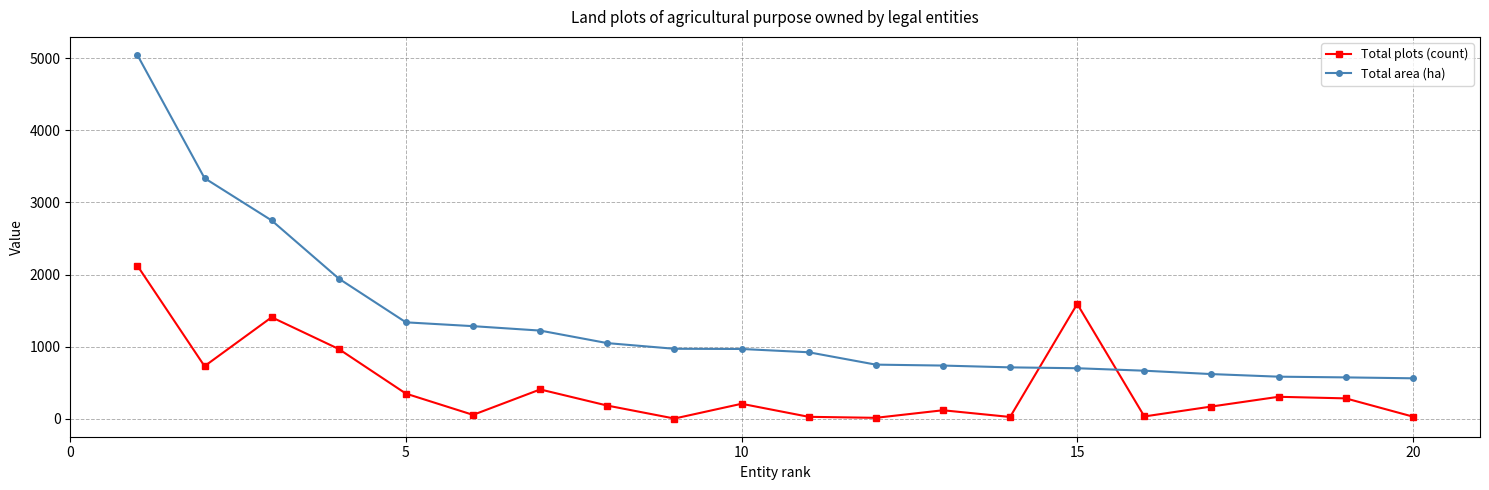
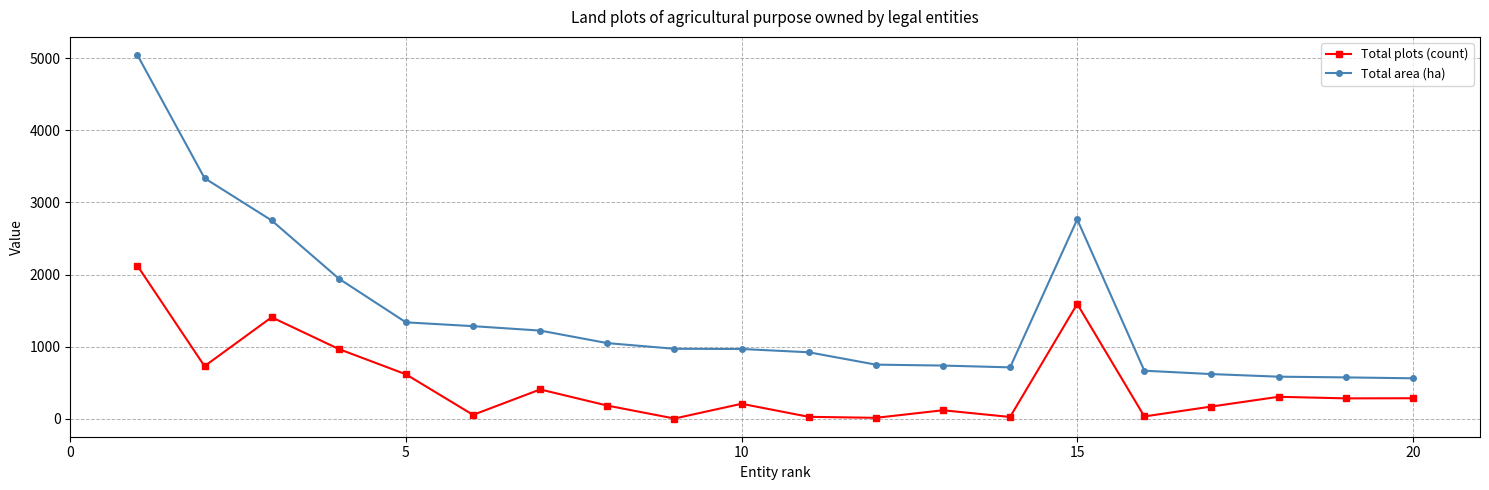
Total plots (count), 5: 300 -> 600
Total area (ha), 15: 700 -> 2800
Total plots (count), 20: 0 -> 300
